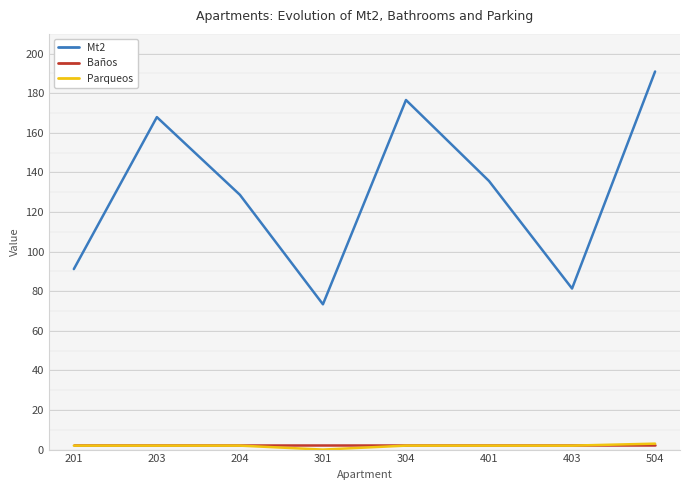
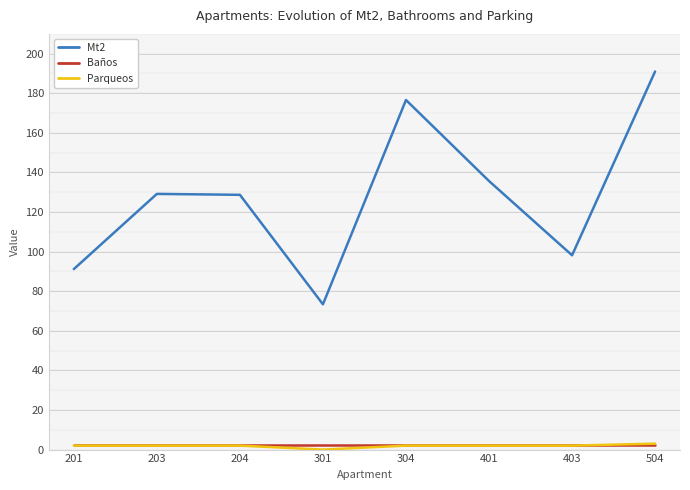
Mt2, 203: 168 -> 129
Mt2, 403: 81 -> 98
